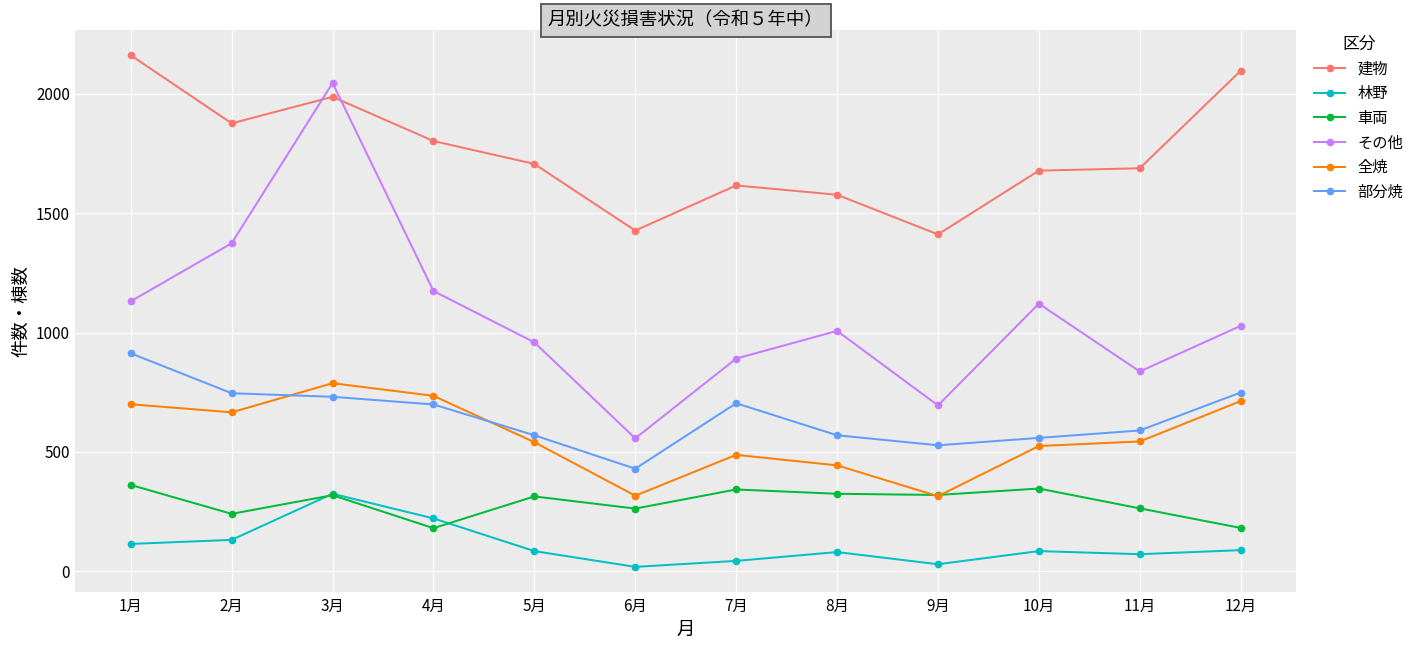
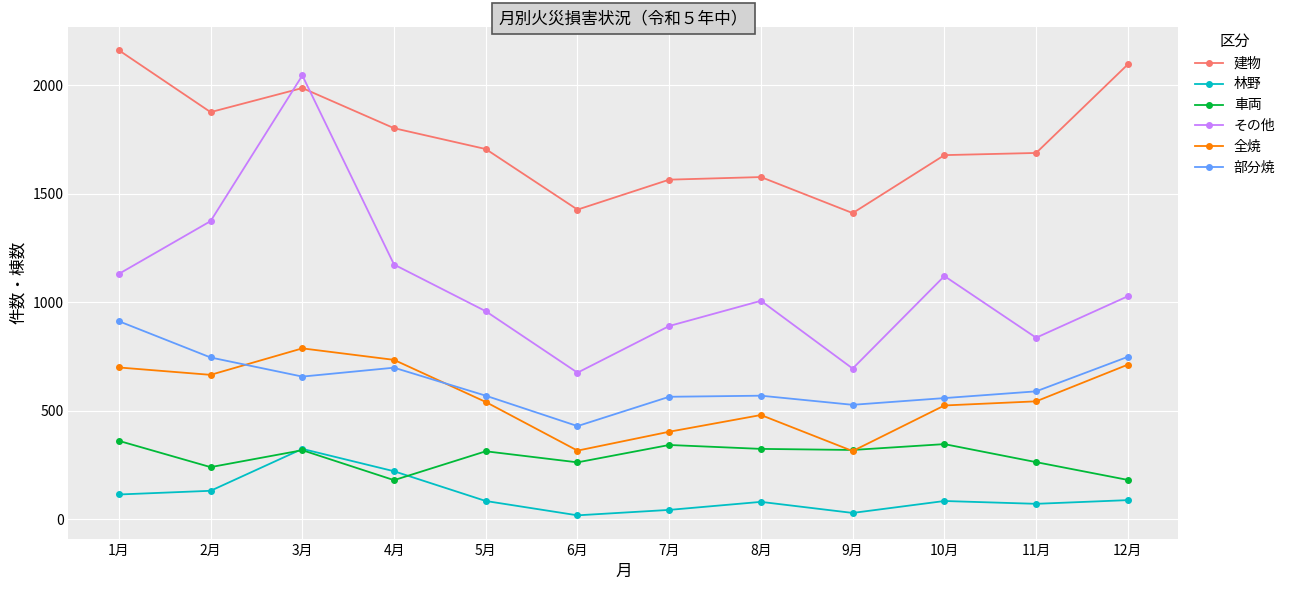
部分焼, 3月: 730 -> 660
その他, 6月: 560 -> 680
建物, 7月: 1620 -> 1570
全焼, 7月: 490 -> 400
部分焼, 7月: 700 -> 570
全焼, 8月: 440 -> 480
